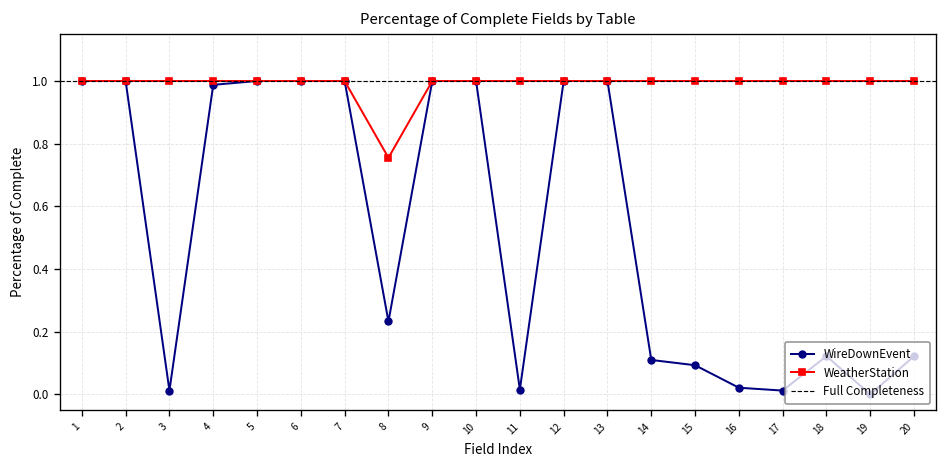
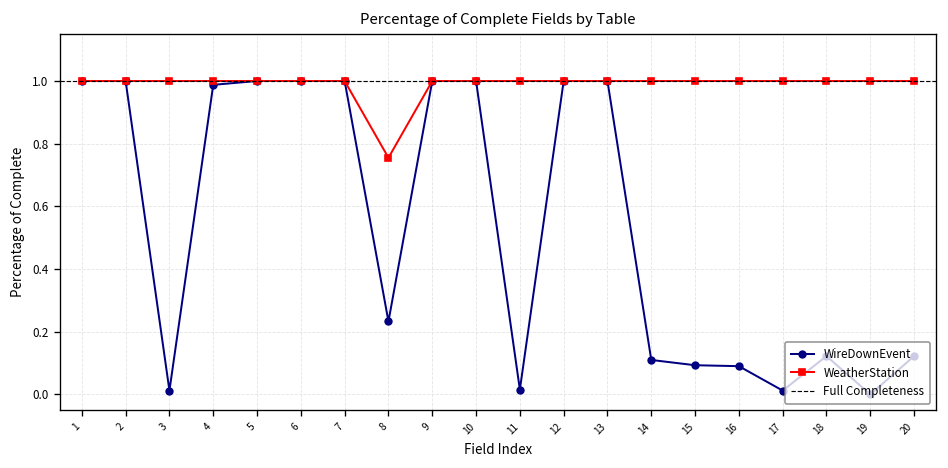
WireDownEvent, 16: 0.02 -> 0.09
